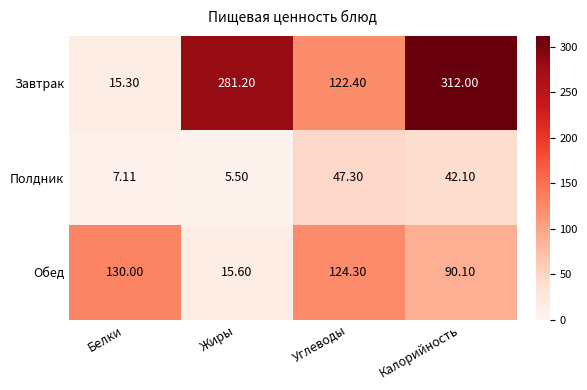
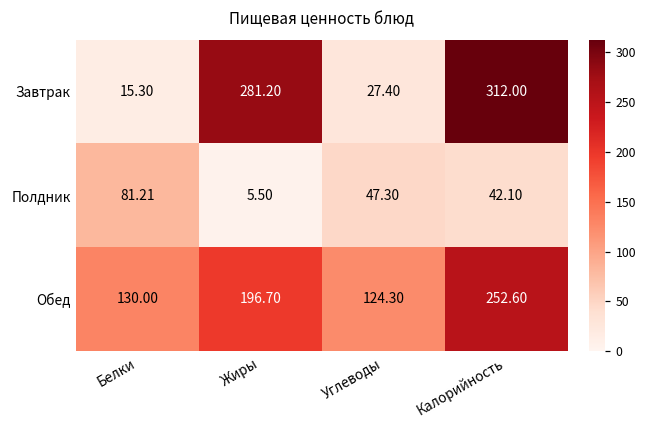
Завтрак, Углеводы: 122.40 -> 27.40
Полдник, Белки: 7.11 -> 81.21
Обед, Жиры: 15.60 -> 196.70
Обед, Калорийность: 90.10 -> 252.60
